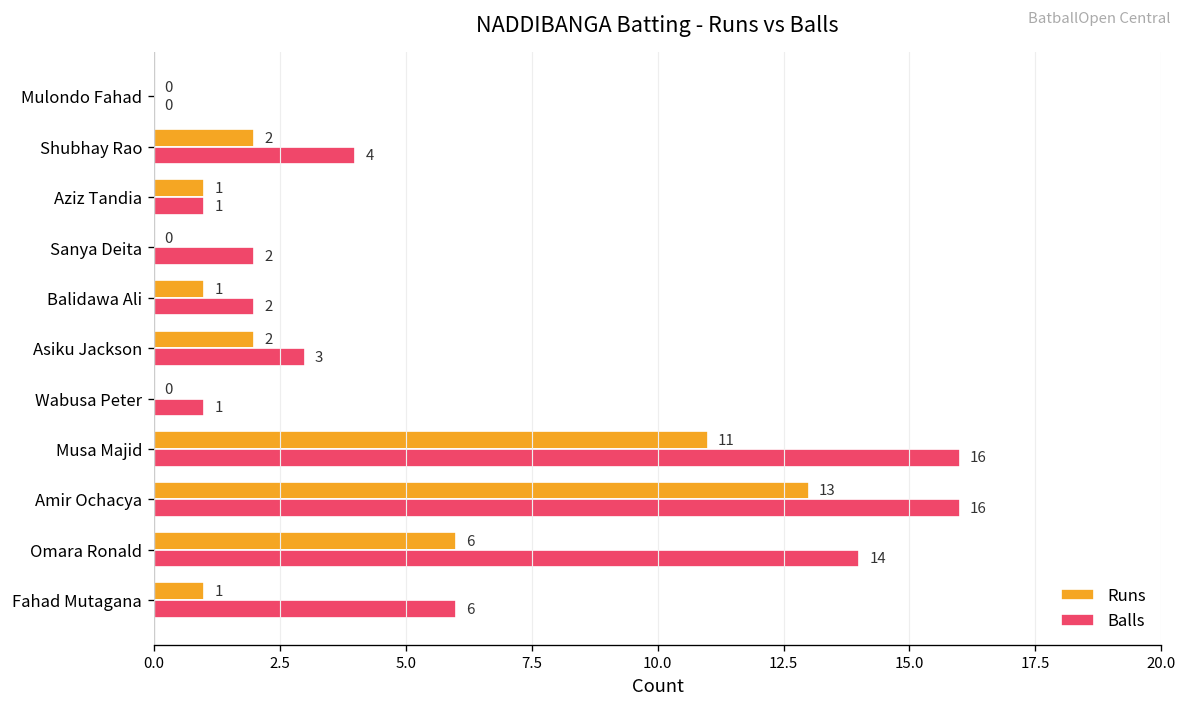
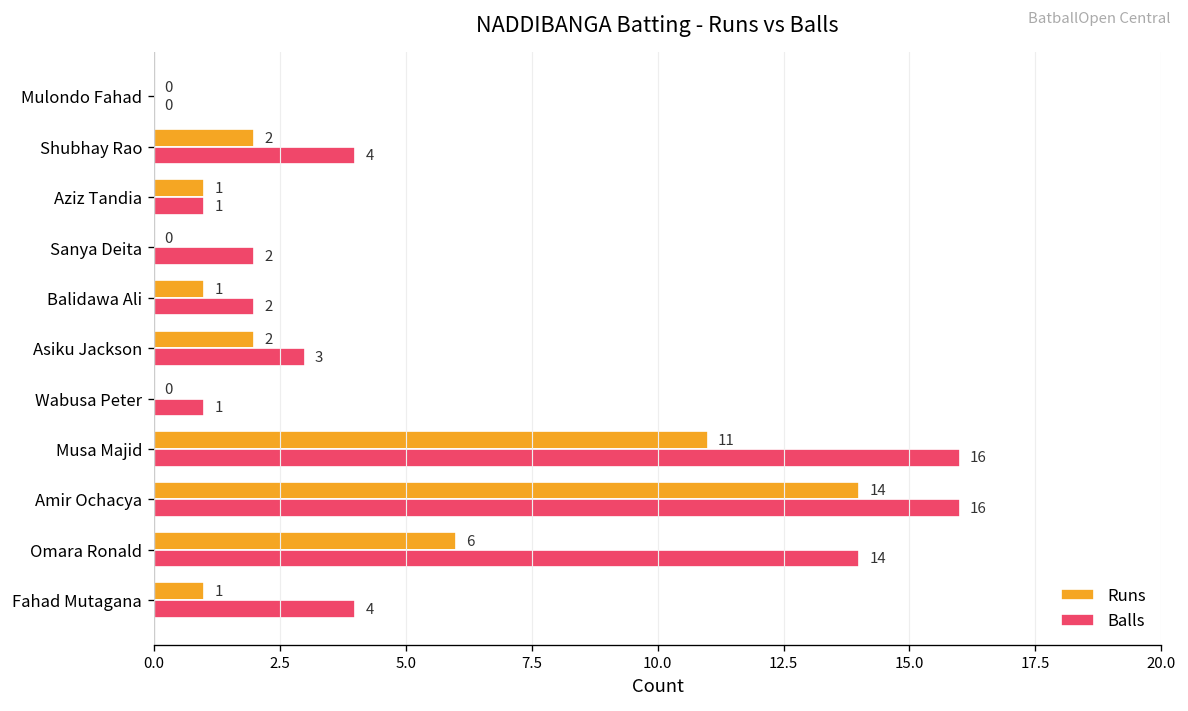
Runs, Amir Ochacya: 13 -> 14
Balls, Fahad Mutagana: 6 -> 4
